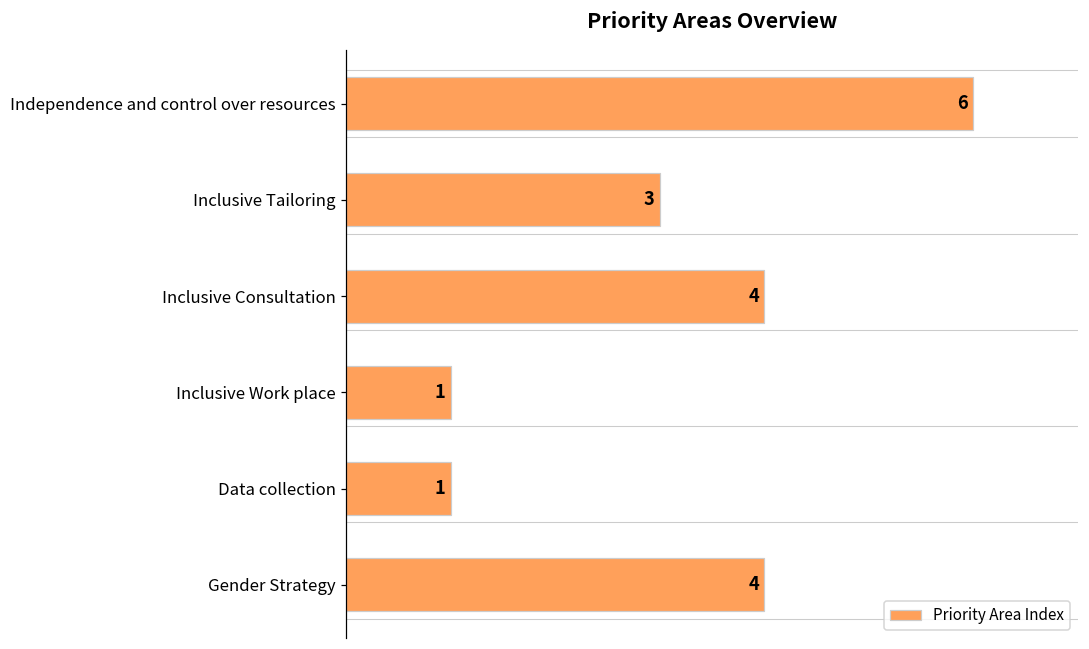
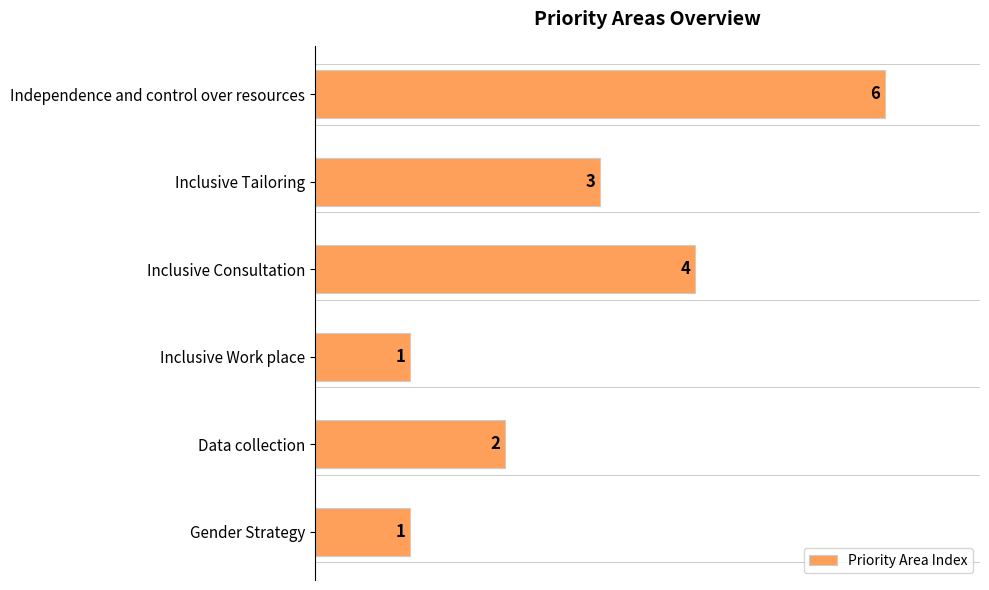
Data collection: 1 -> 2
Gender Strategy: 4 -> 1
